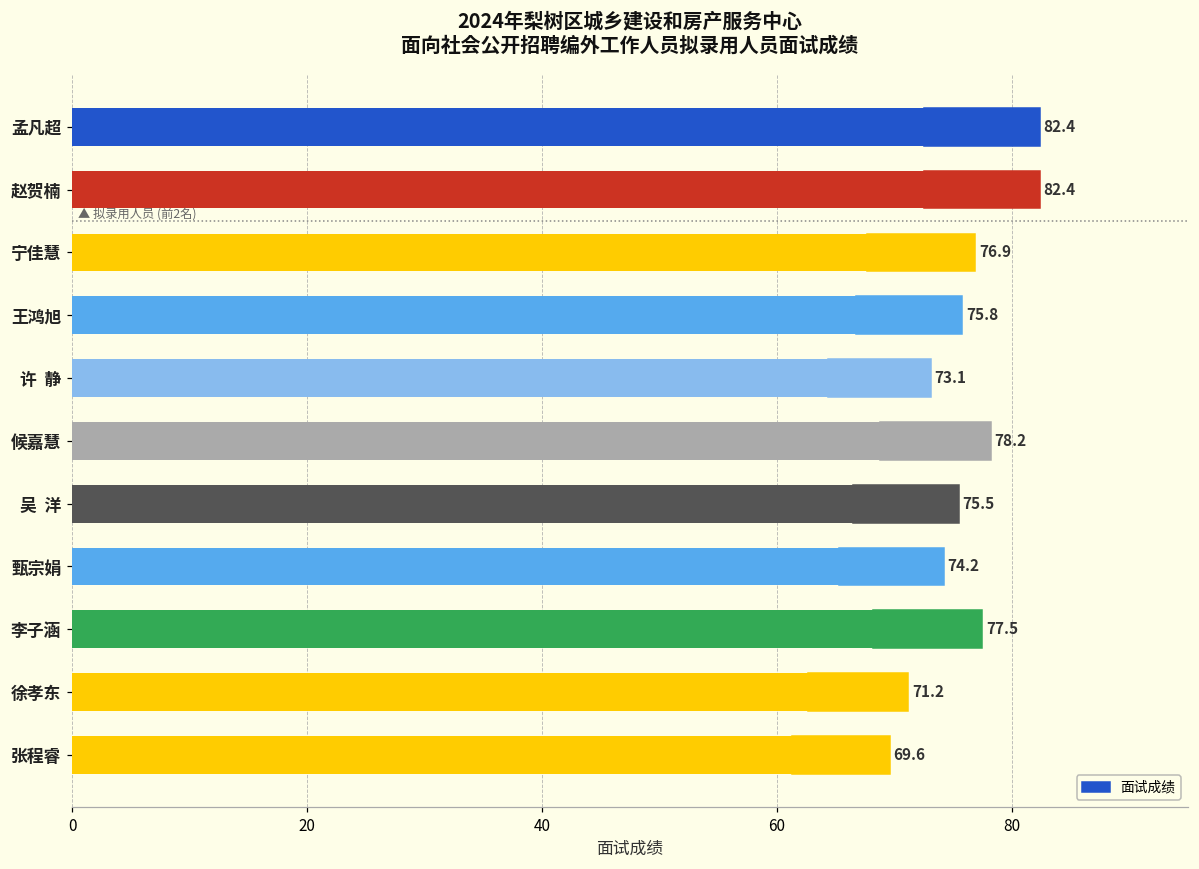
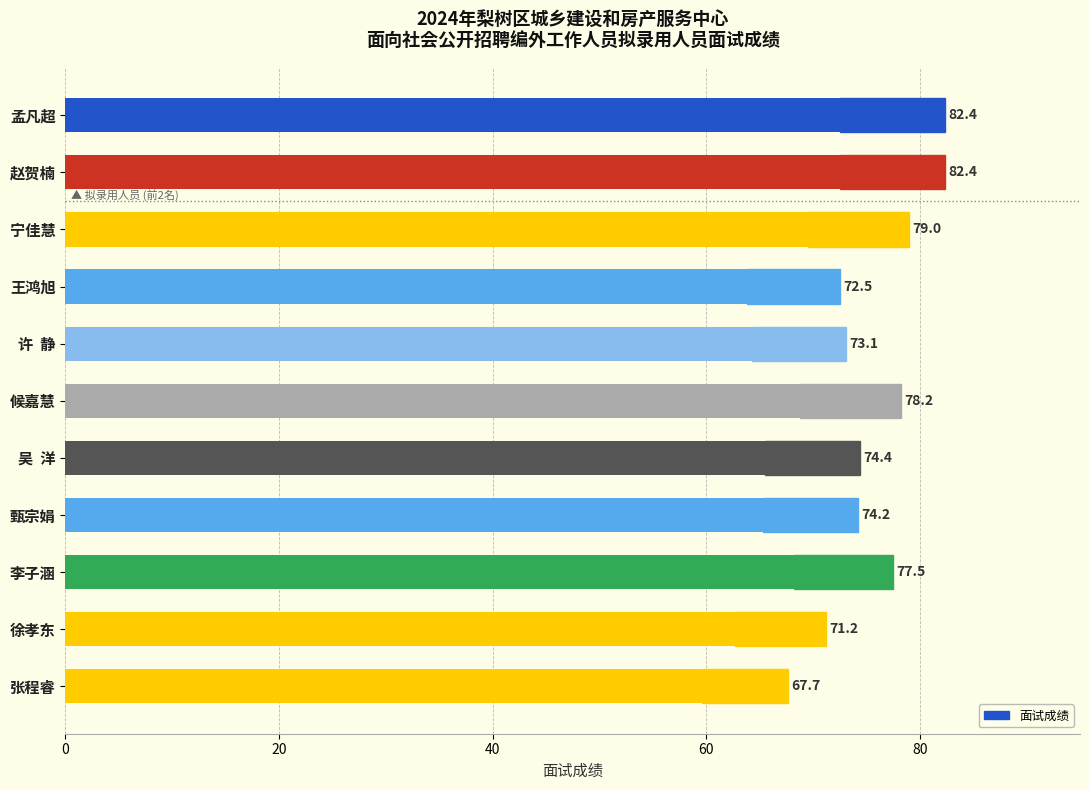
面试成绩, 宁佳慧: 76.9 -> 79.0
面试成绩, 王鸿旭: 75.8 -> 72.5
面试成绩, 吴 洋: 75.5 -> 74.4
面试成绩, 张程睿: 69.6 -> 67.7
